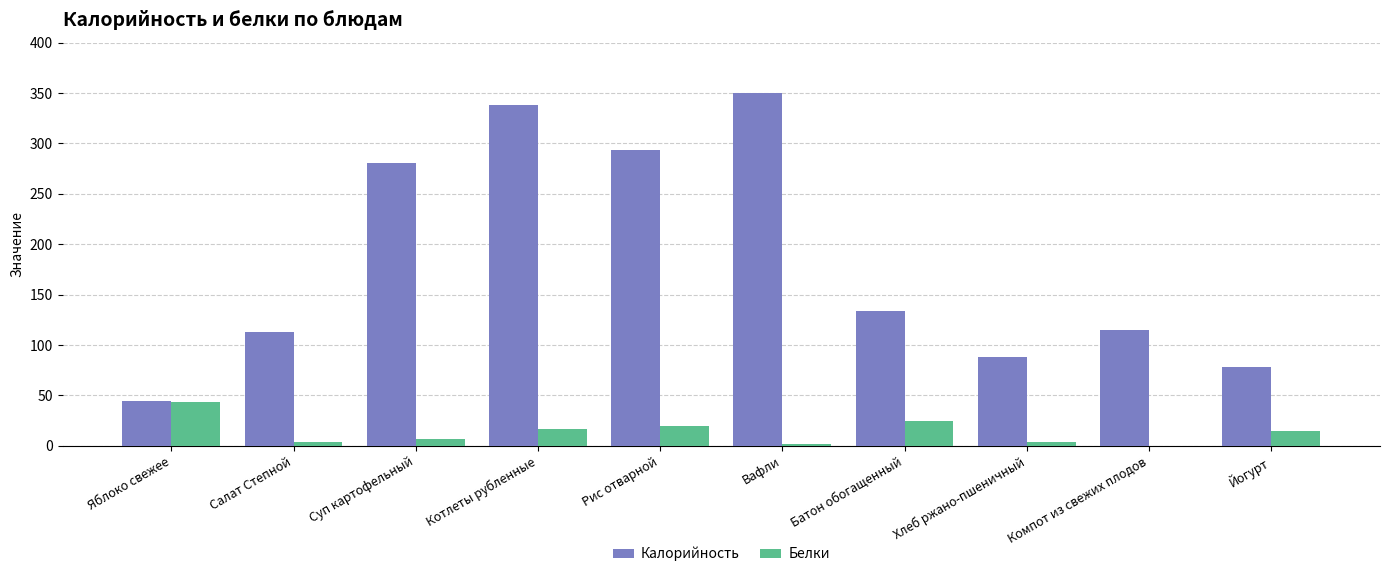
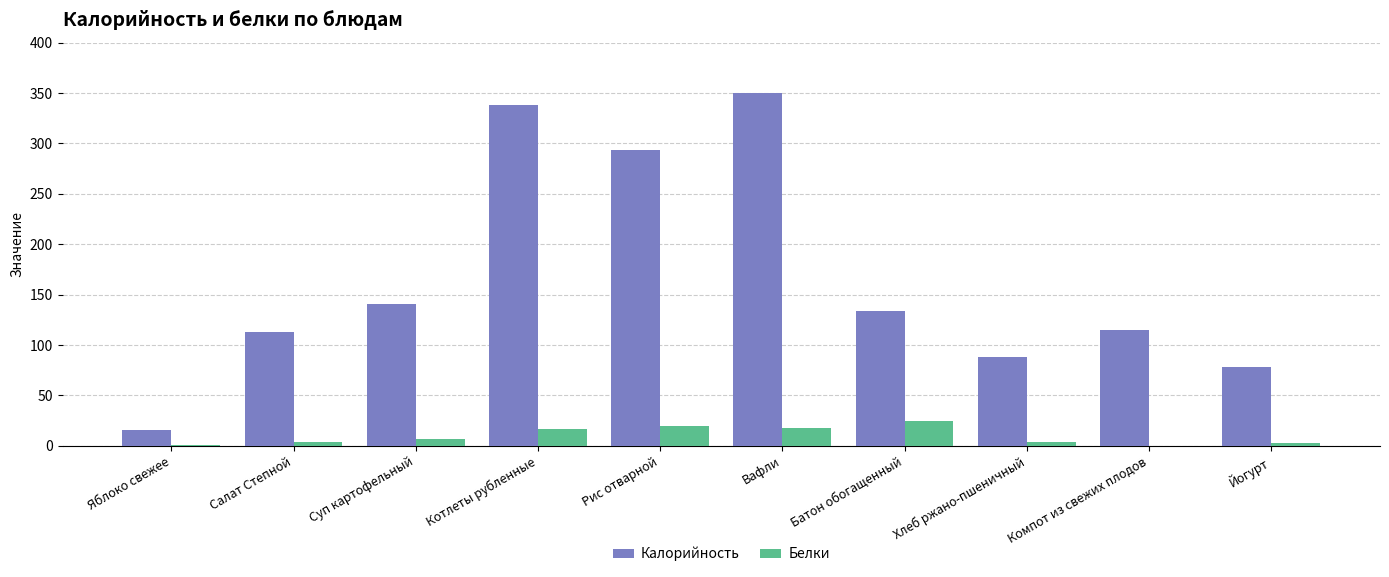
Калорийность, Яблоко свежее: 44 -> 15
Белки, Яблоко свежее: 44 -> 0
Калорийность, Суп картофельный: 281 -> 141
Белки, Вафли: 2 -> 18
Белки, Йогурт: 15 -> 3
